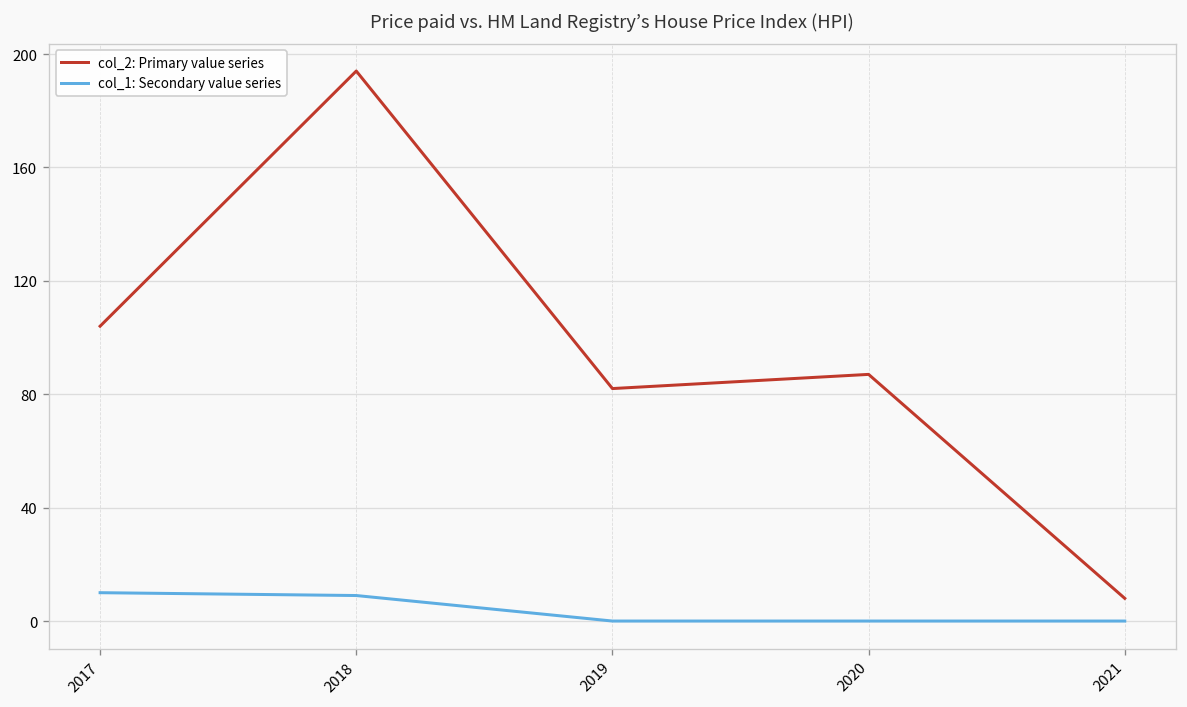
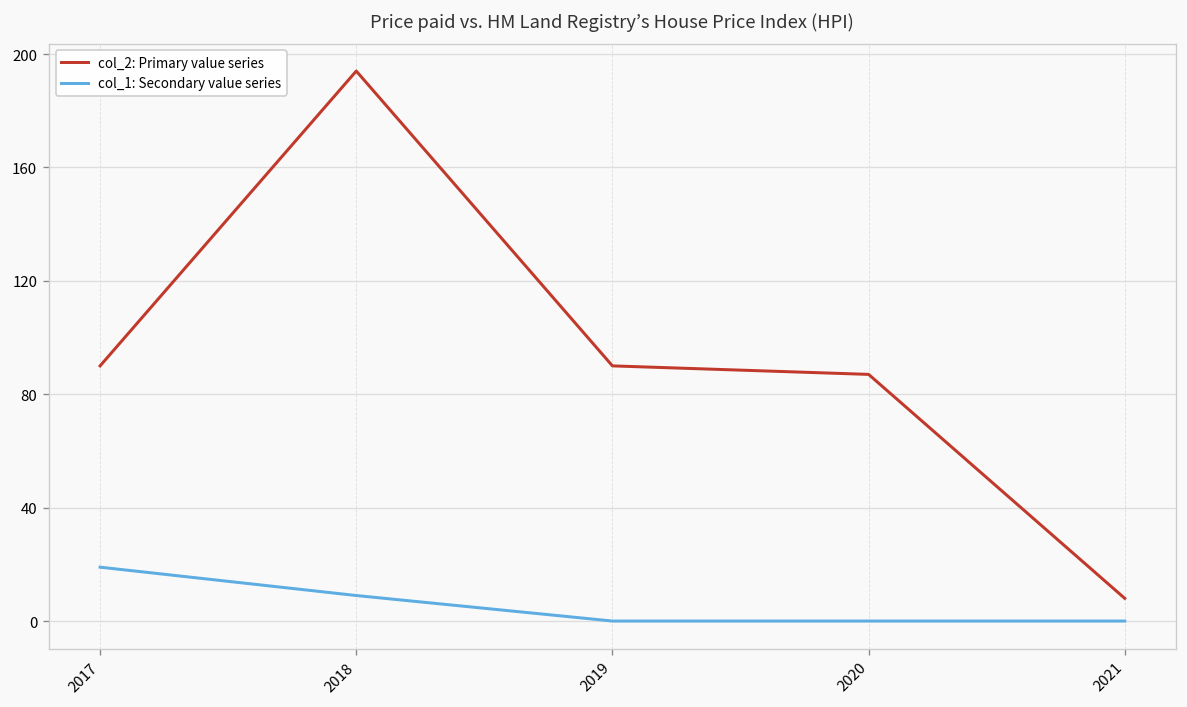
col_2: Primary value series, 2017: 104 -> 90
col_1: Secondary value series, 2017: 10 -> 19
col_2: Primary value series, 2019: 82 -> 90
